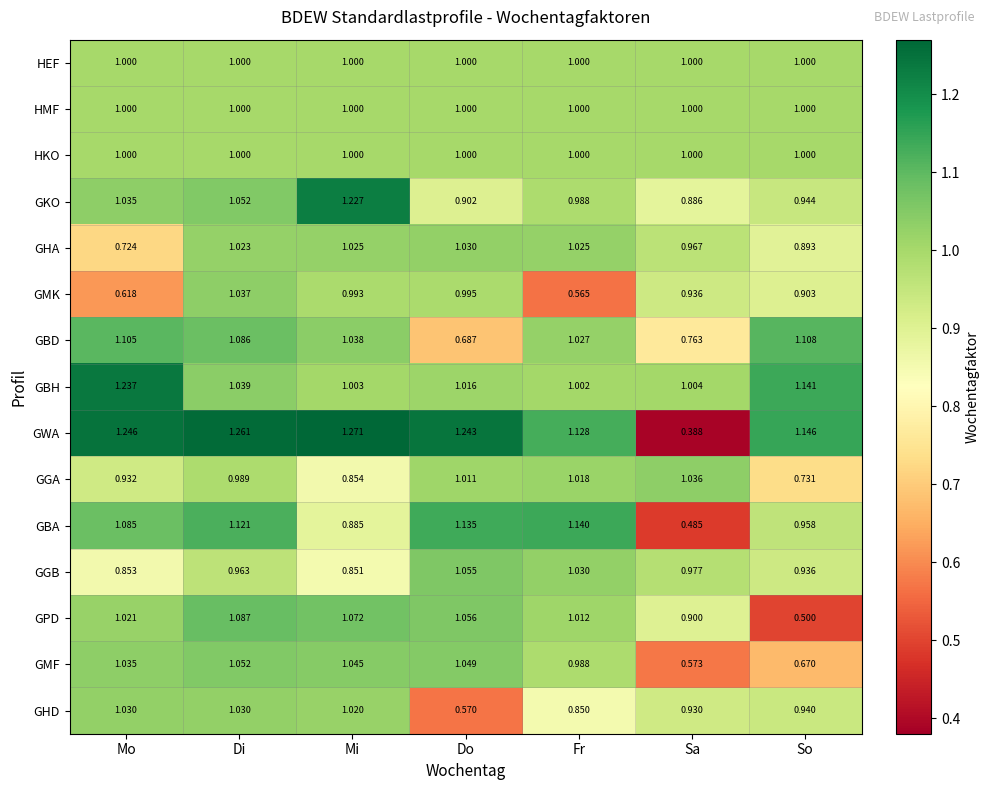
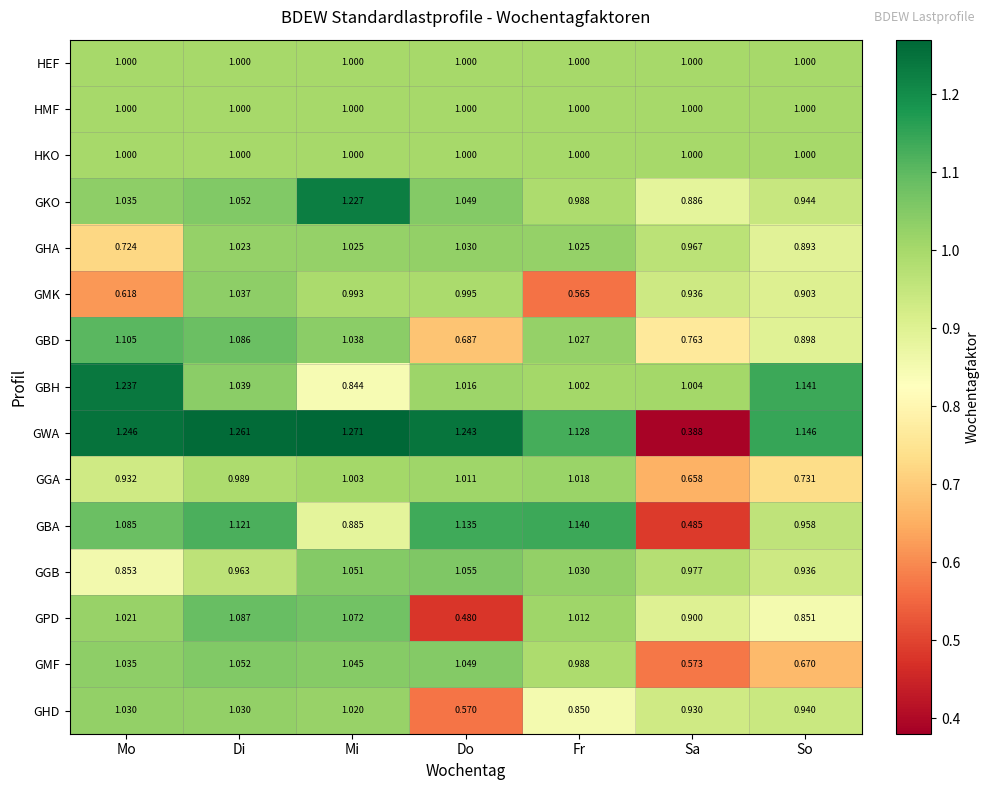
GKO, Do: 0.902 -> 1.049
GBD, So: 1.108 -> 0.898
GBH, Mi: 1.003 -> 0.844
GGA, Mi: 0.854 -> 1.003
GGA, Sa: 1.036 -> 0.658
GGB, Mi: 0.851 -> 1.051
GPD, Do: 1.056 -> 0.480
GPD, So: 0.500 -> 0.851
